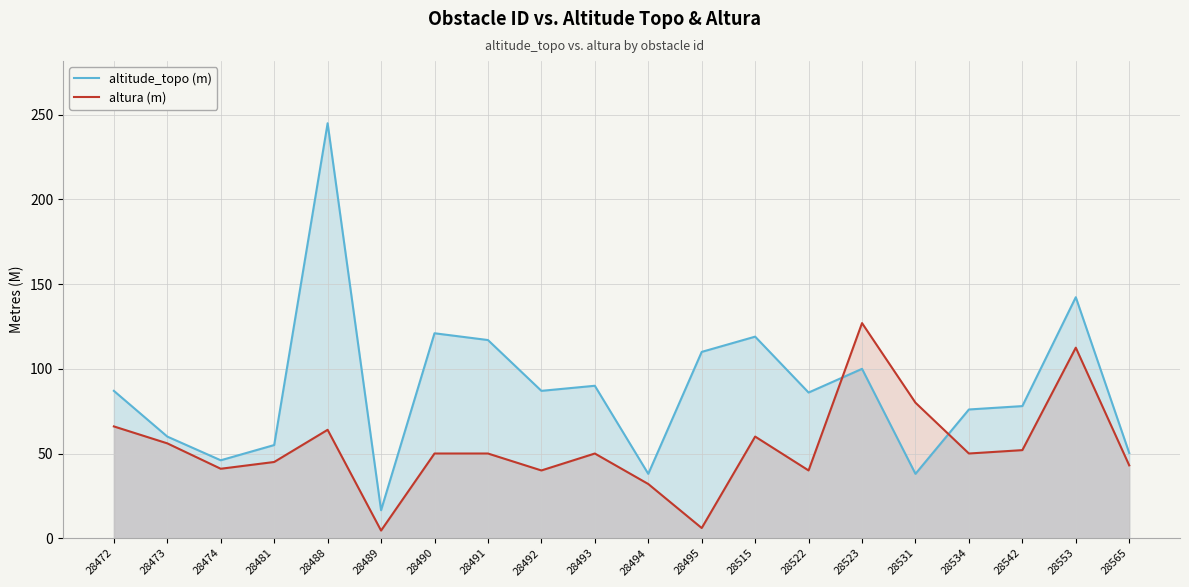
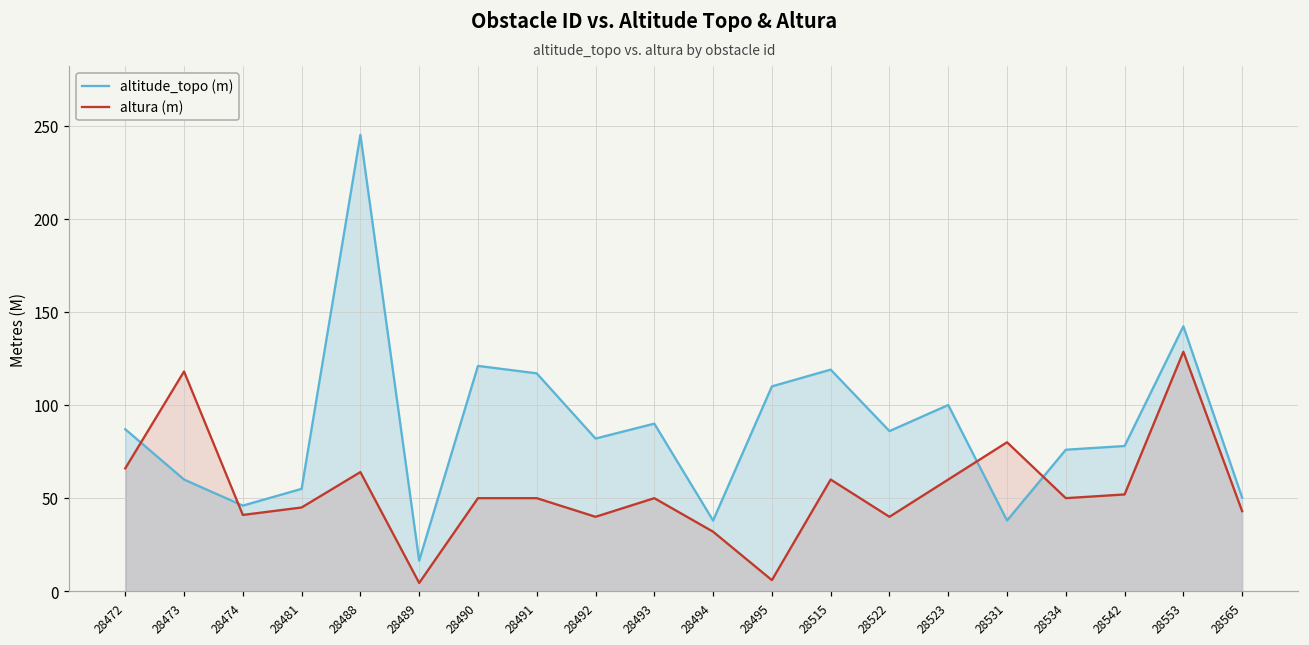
altura (m), 28473: 56 -> 118
altitude_topo (m), 28492: 87 -> 82
altura (m), 28523: 127 -> 60
altura (m), 28553: 112 -> 129
